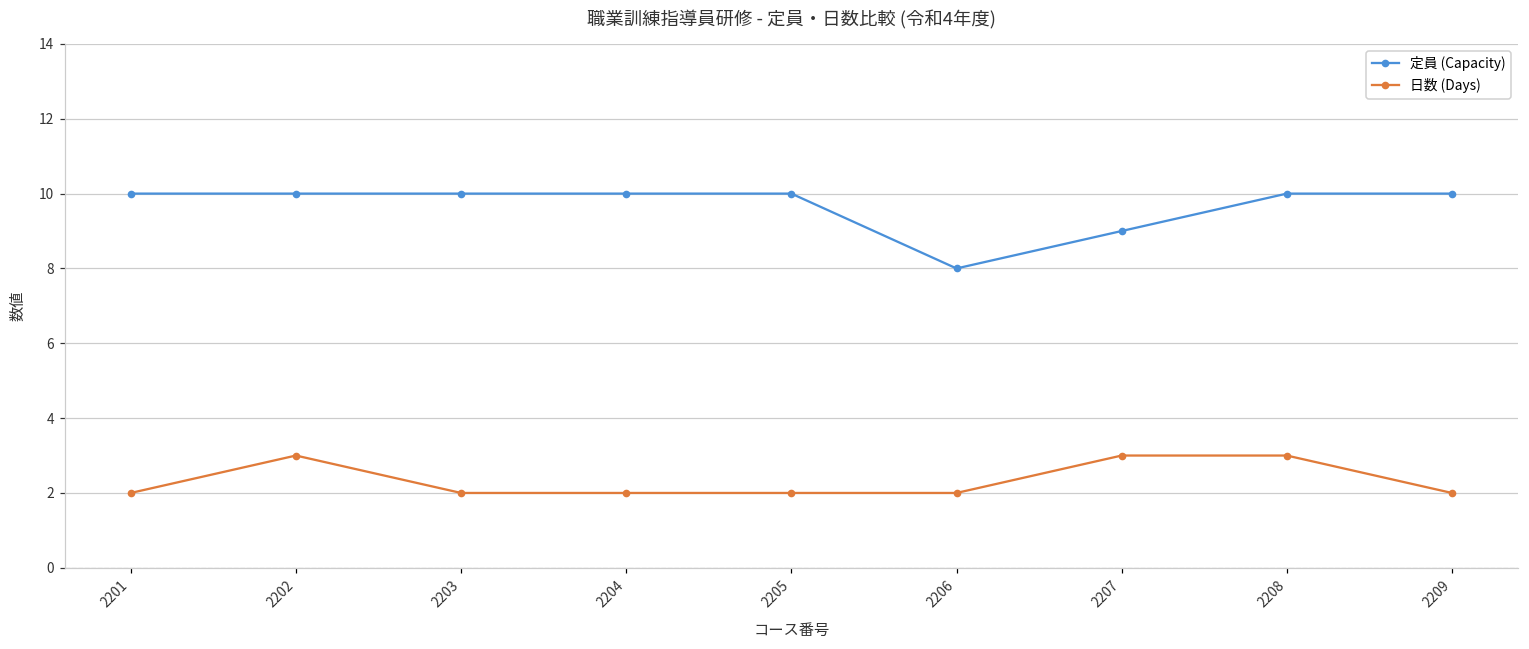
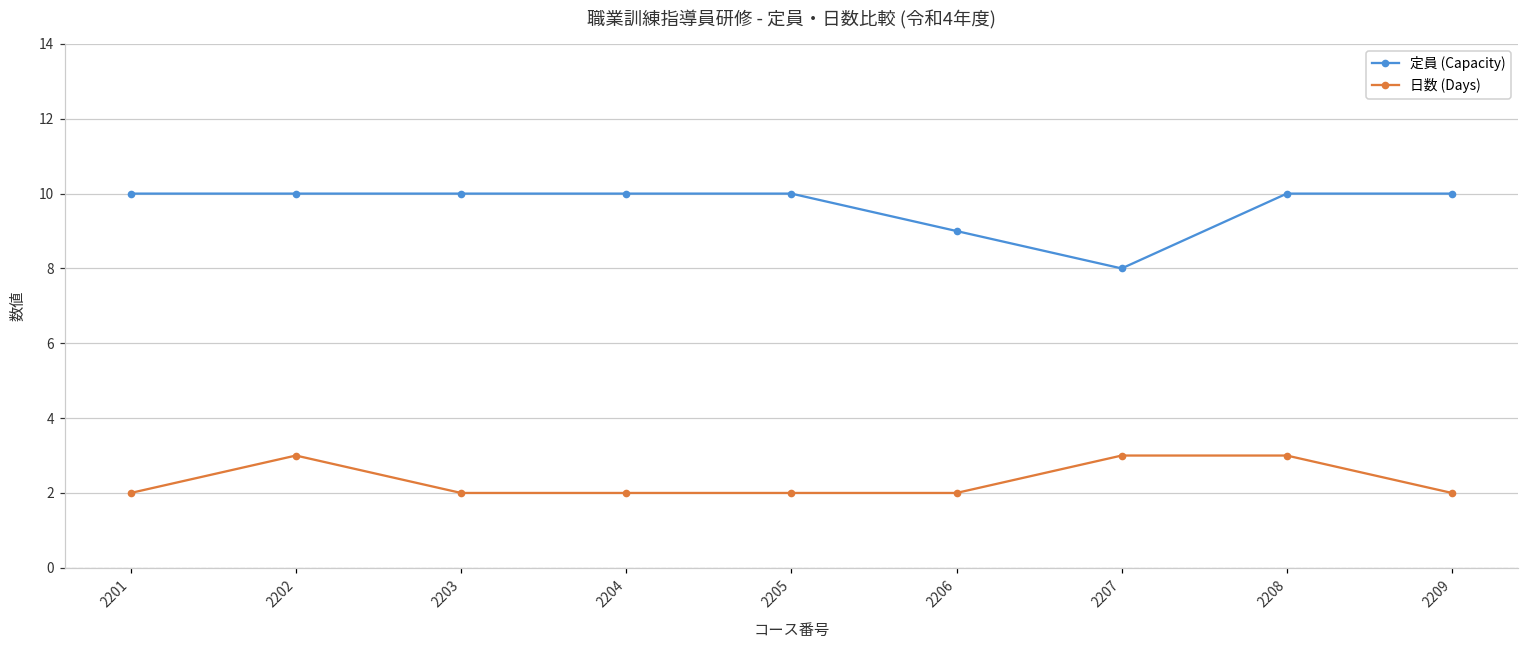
定員 (Capacity), 2206: 8 -> 9
定員 (Capacity), 2207: 9 -> 8
